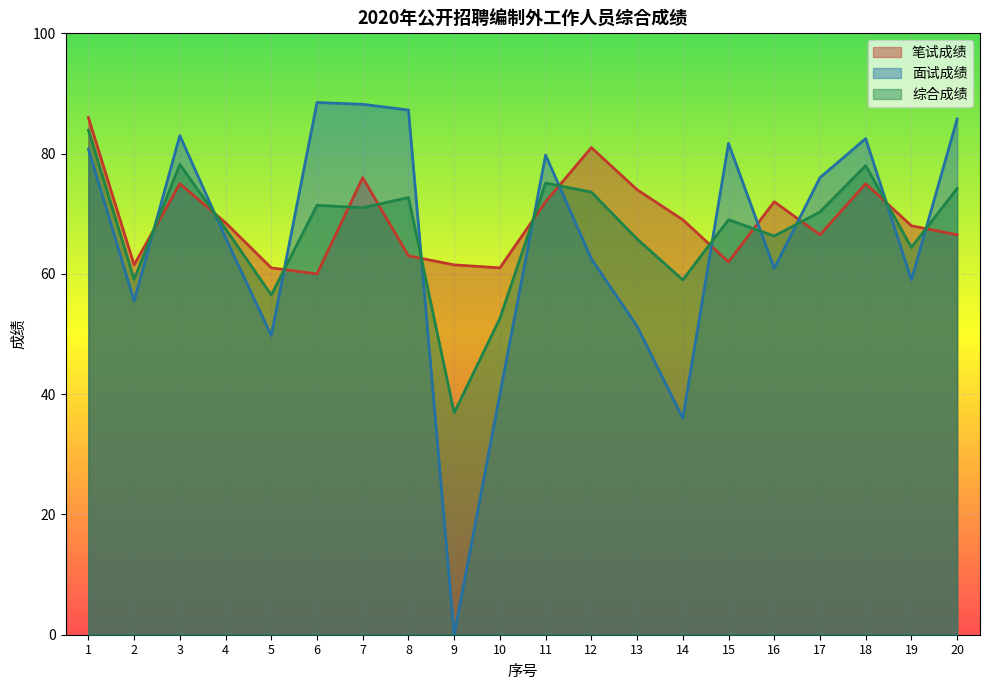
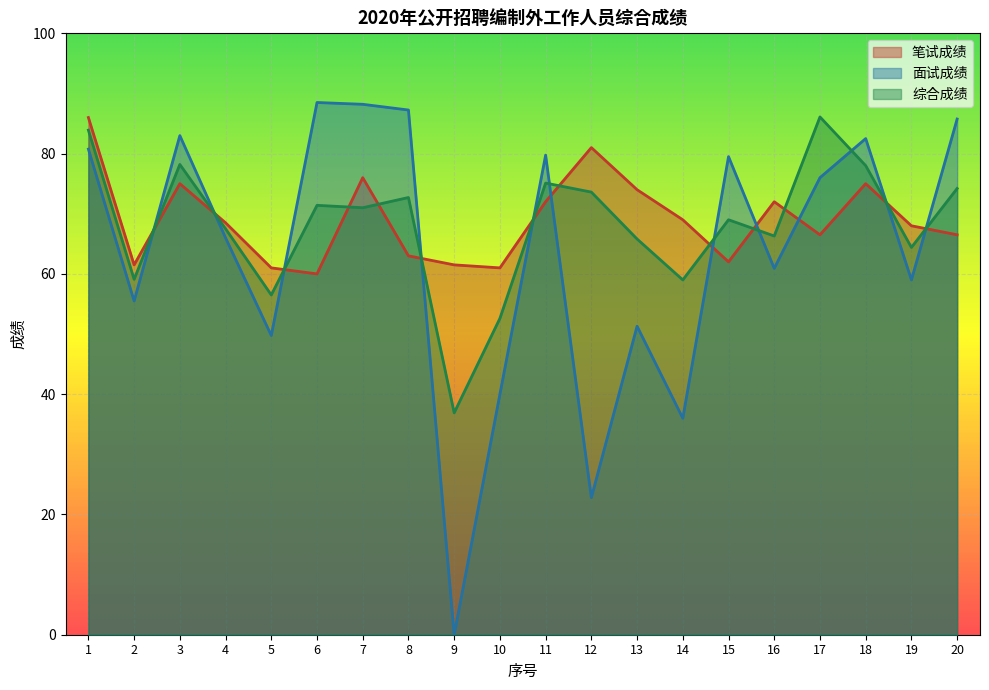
面试成绩, 12: 63 -> 23
面试成绩, 15: 82 -> 80
综合成绩, 17: 70 -> 86
